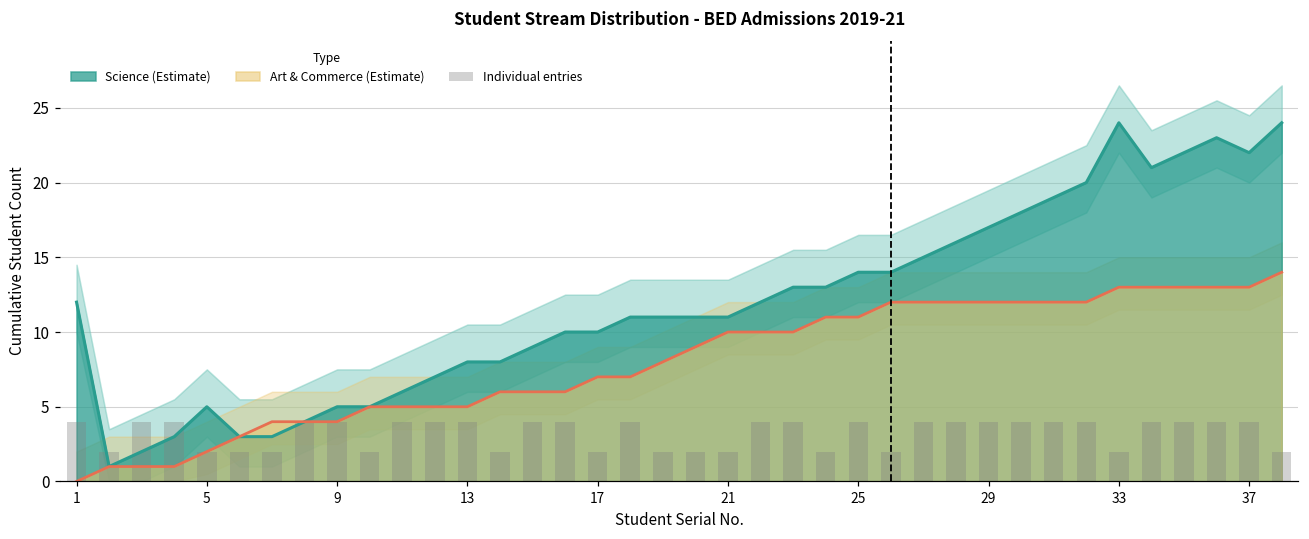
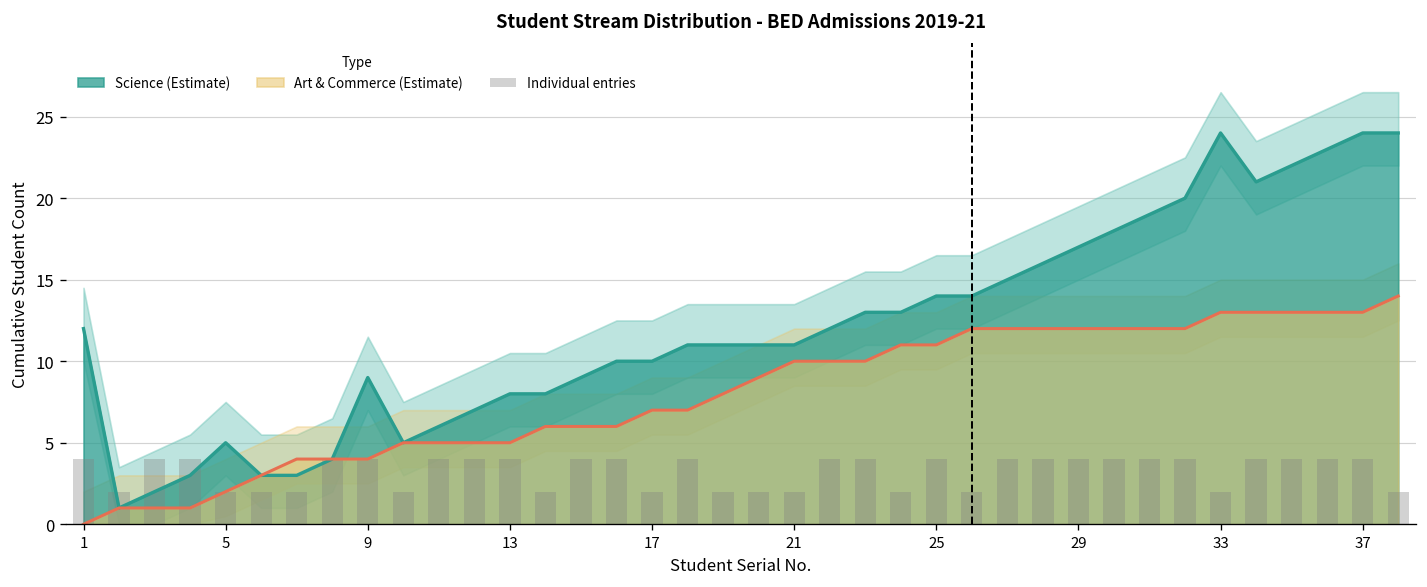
Science (Estimate), 9: 5 -> 9
Science (Estimate), 37: 22 -> 24
